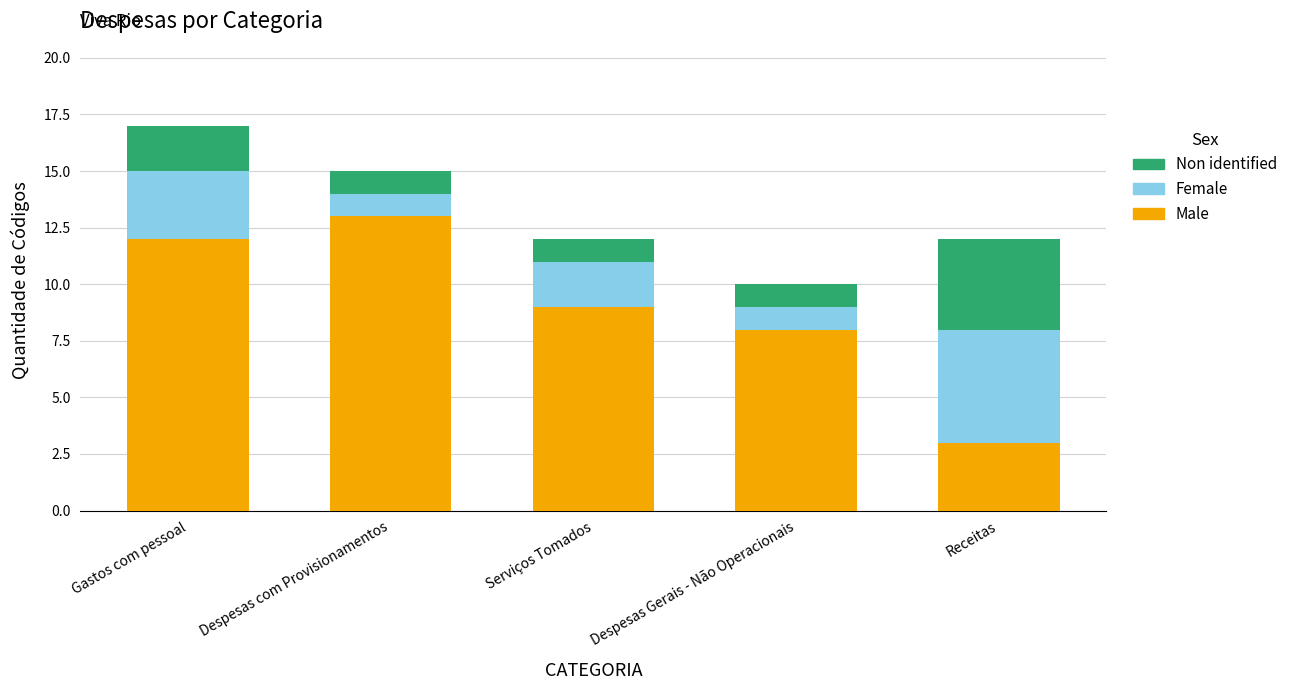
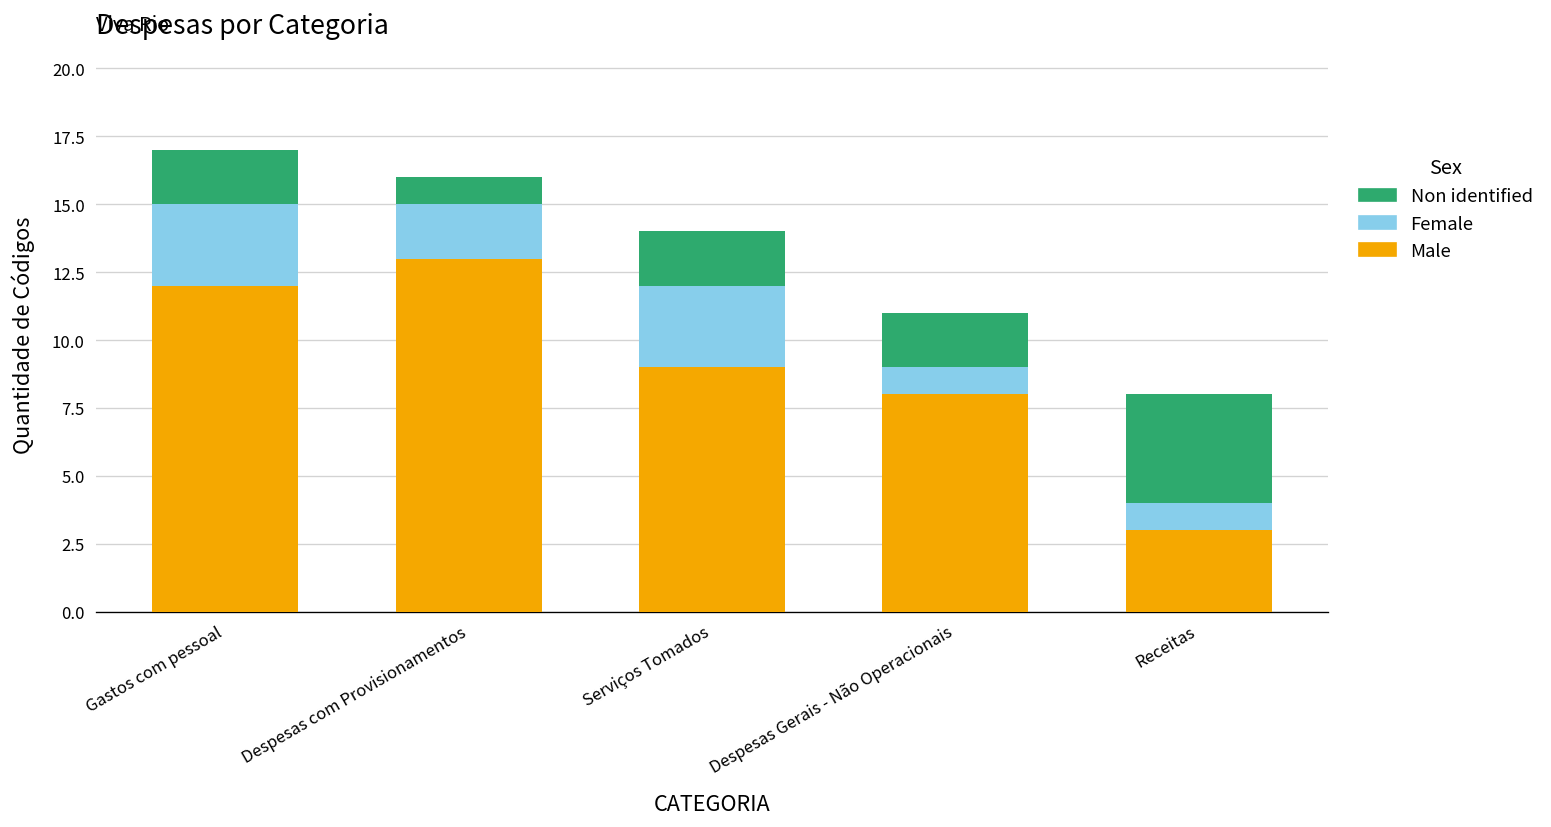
Female, Despesas com Provisionamentos: 1 -> 2
Female, Serviços Tomados: 2 -> 3
Non identified, Serviços Tomados: 1 -> 2
Non identified, Despesas Gerais - Não Operacionais: 1 -> 2
Female, Receitas: 5 -> 1
